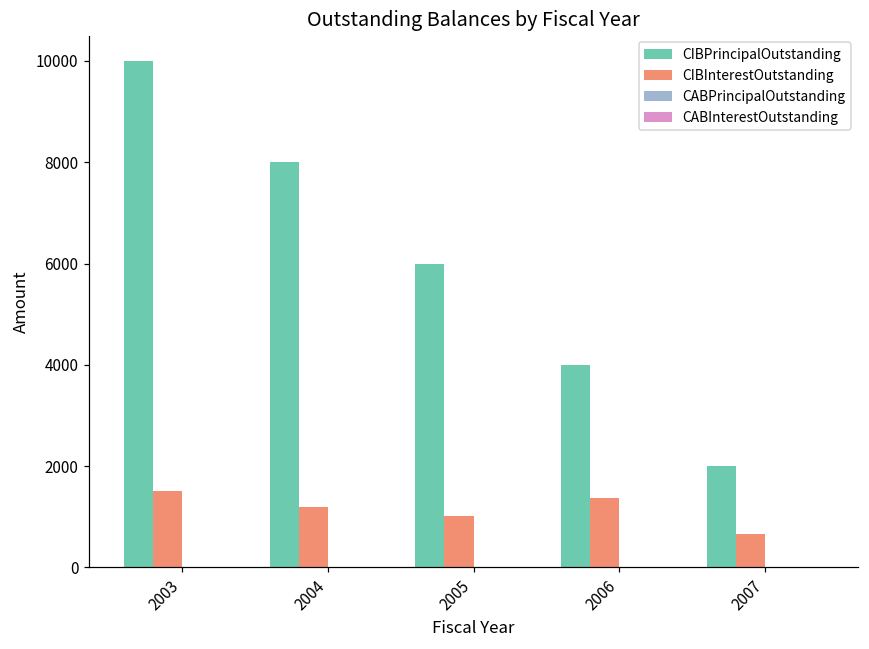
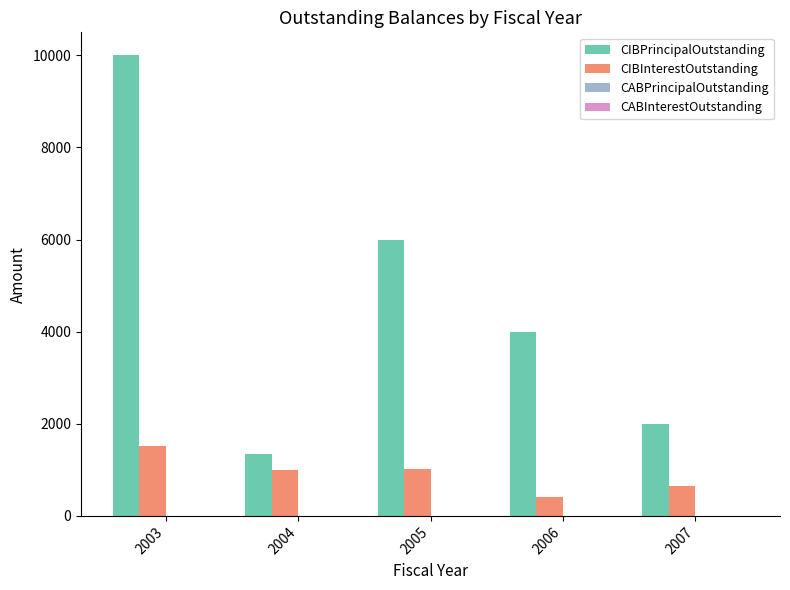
CIBPrincipalOutstanding, 2004: 8000 -> 1400
CIBInterestOutstanding, 2004: 1200 -> 1000
CIBInterestOutstanding, 2006: 1400 -> 400
